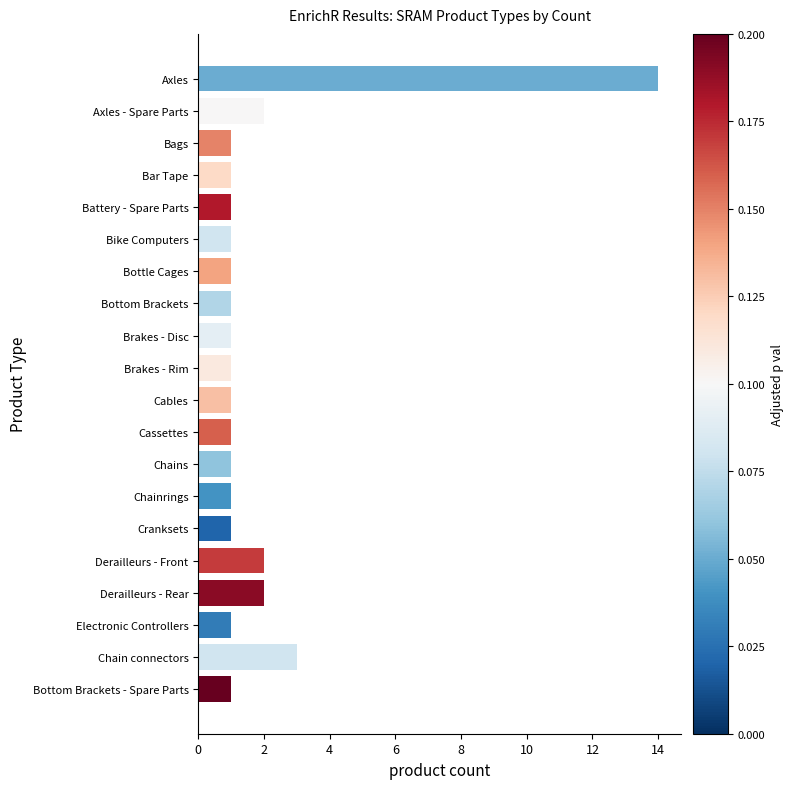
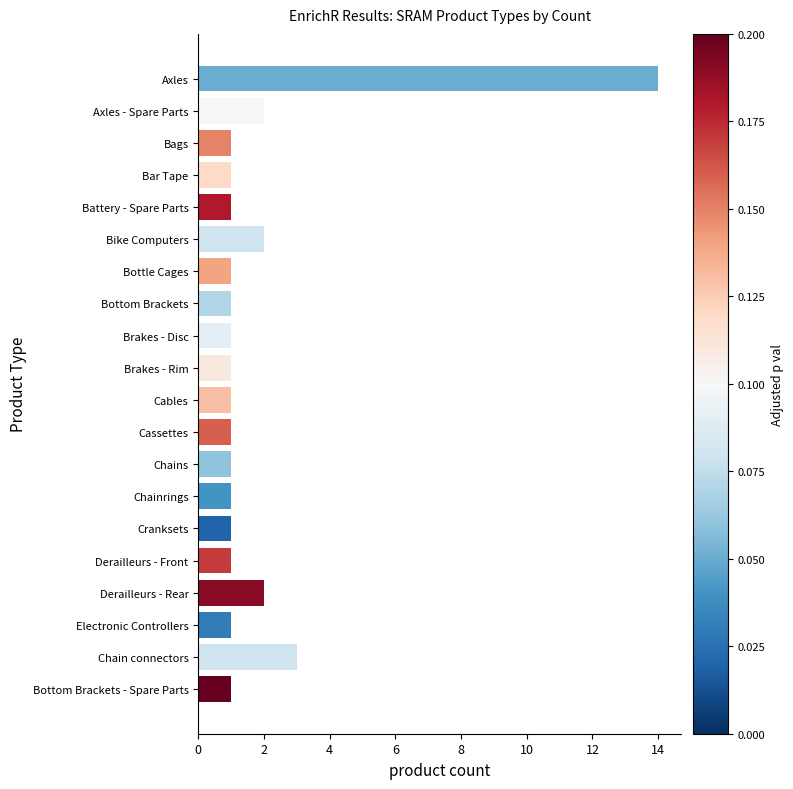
Bike Computers: 1 -> 2
Derailleurs - Front: 2 -> 1
